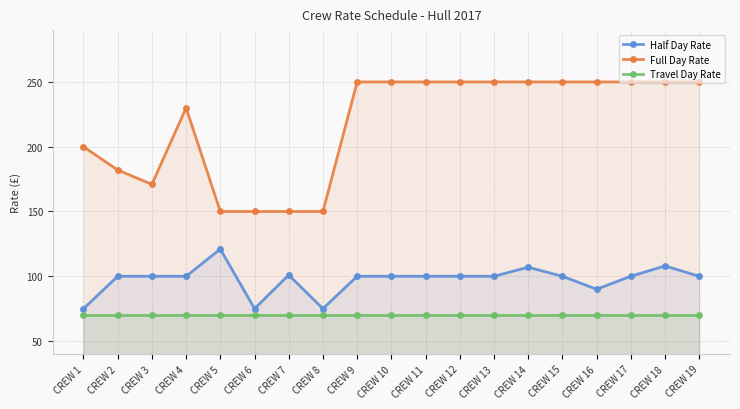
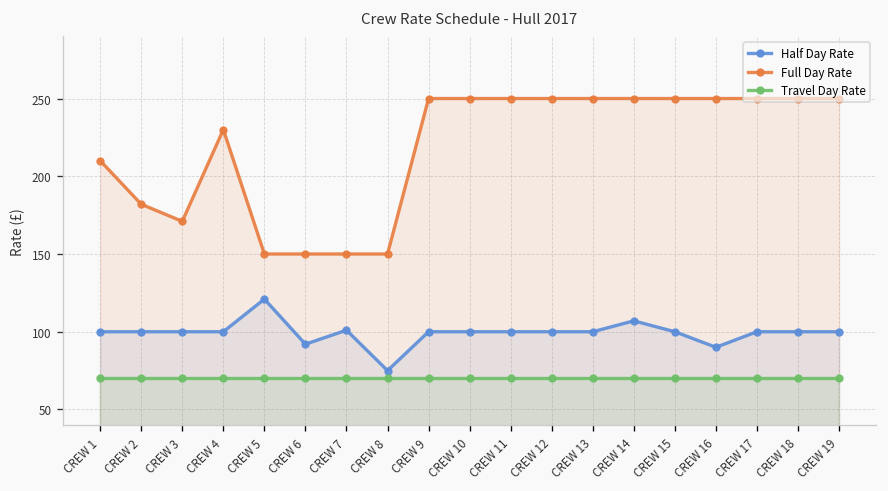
Half Day Rate, CREW 1: 75 -> 100
Full Day Rate, CREW 1: 200 -> 210
Half Day Rate, CREW 6: 75 -> 92
Half Day Rate, CREW 18: 108 -> 100
